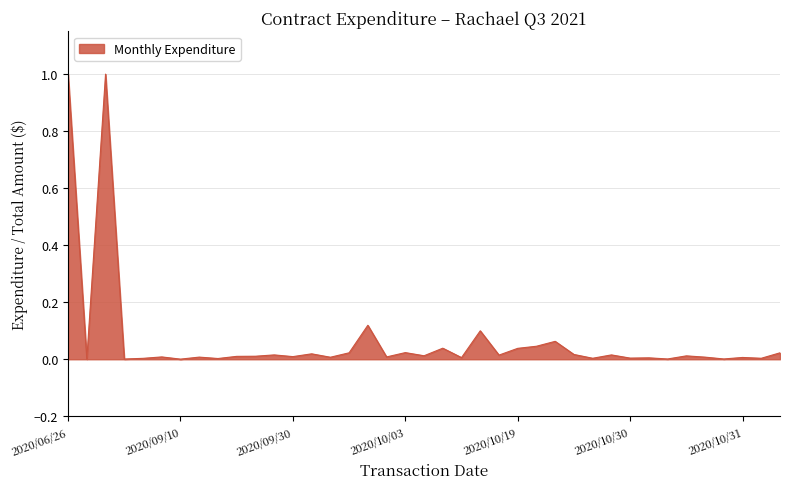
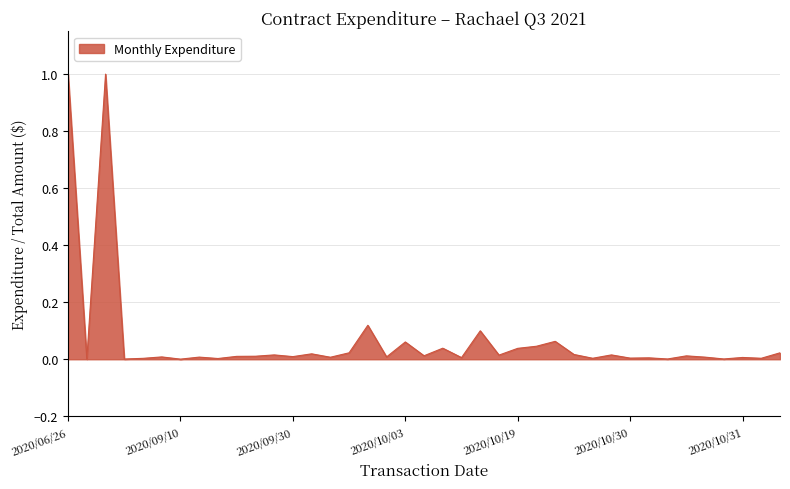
2020/10/03: 0.02 -> 0.06
